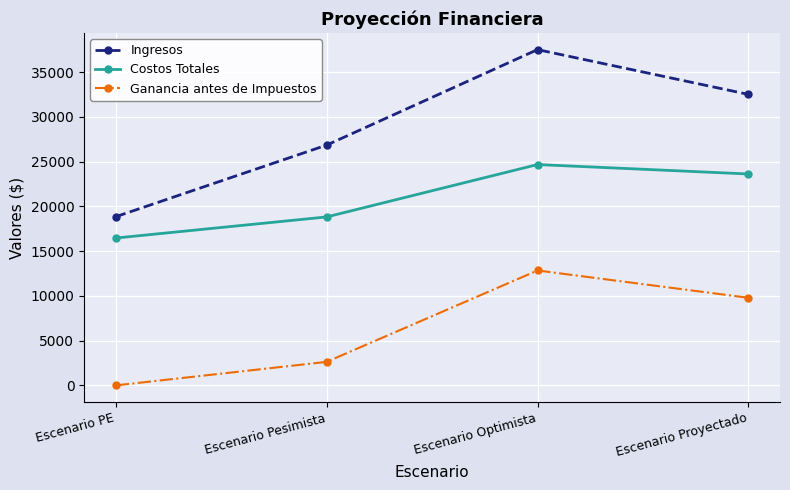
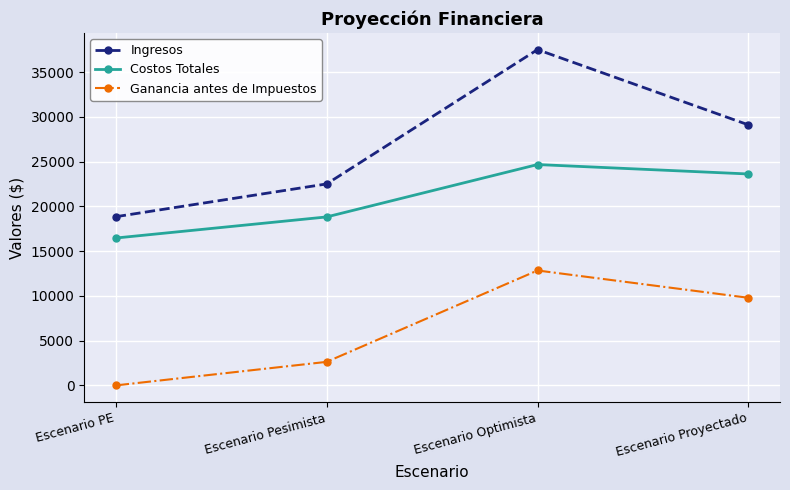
Ingresos, Escenario Pesimista: 27000 -> 23000
Ingresos, Escenario Proyectado: 33000 -> 29000
